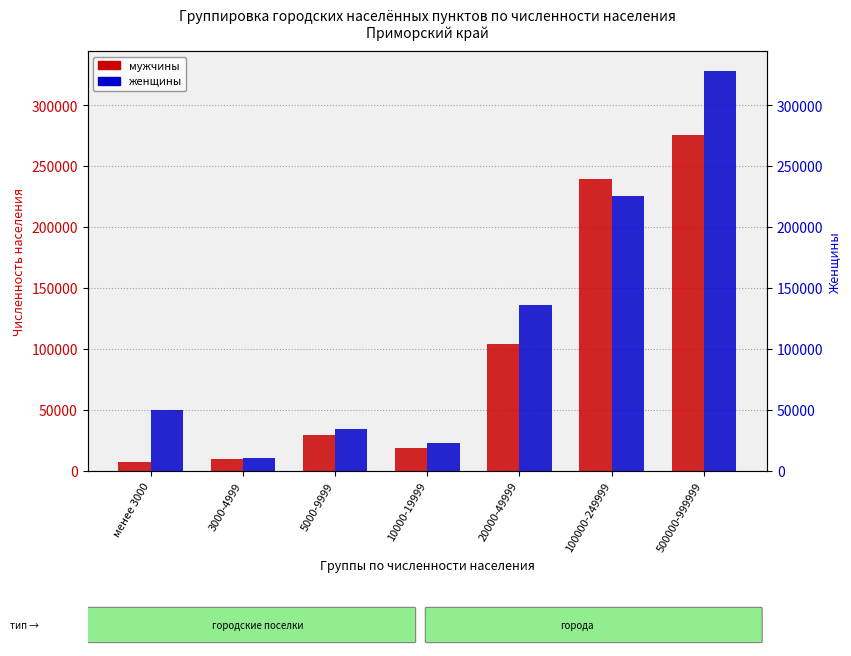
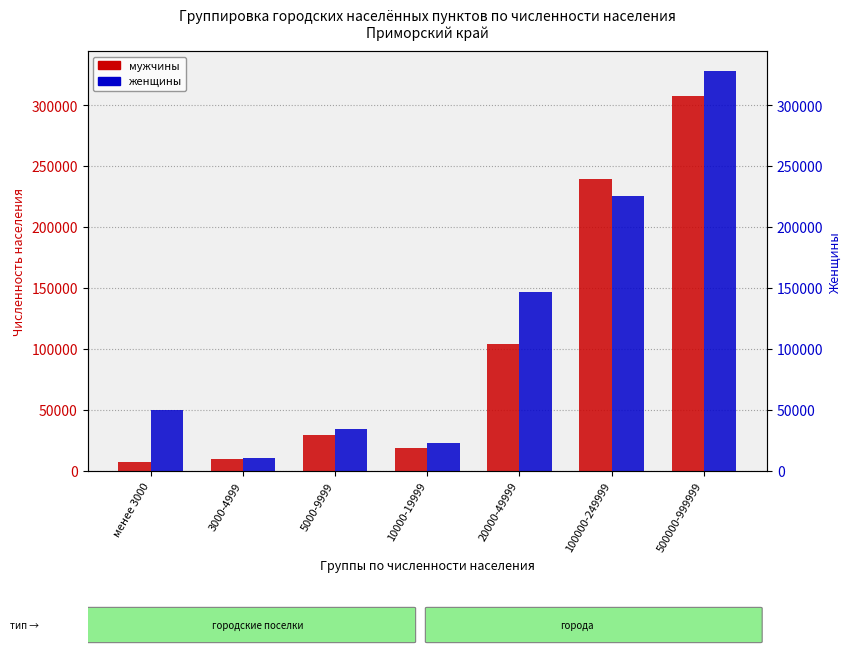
женщины, 20000-49999: 136000 -> 147000
мужчины, 500000-999999: 275000 -> 308000
